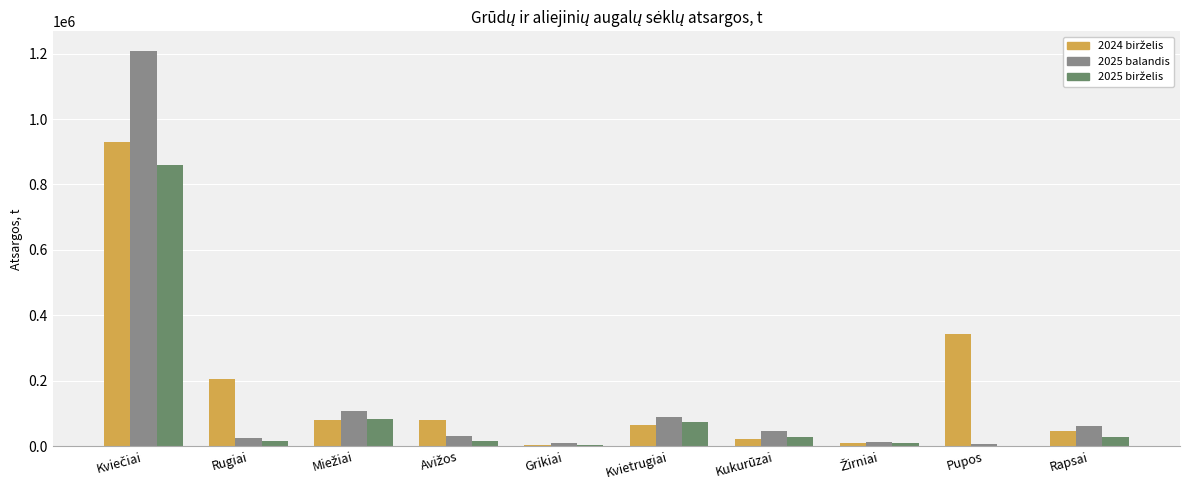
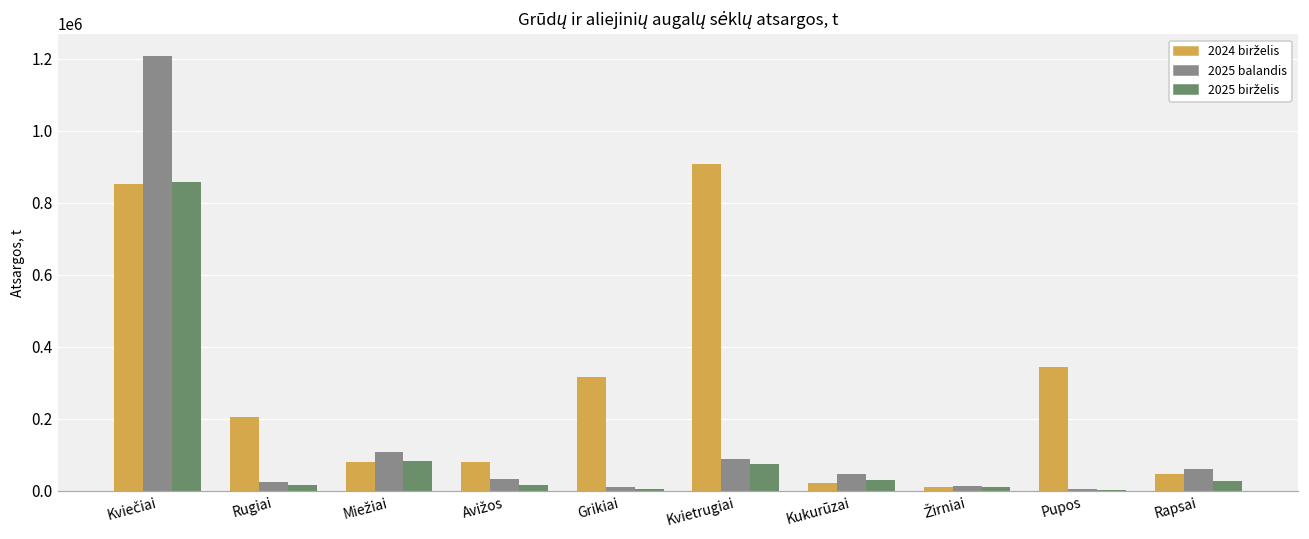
2024 birželis, Kviečiai: 930000 -> 850000
2024 birželis, Grikiai: 10000 -> 320000
2024 birželis, Kvietrugiai: 70000 -> 910000
